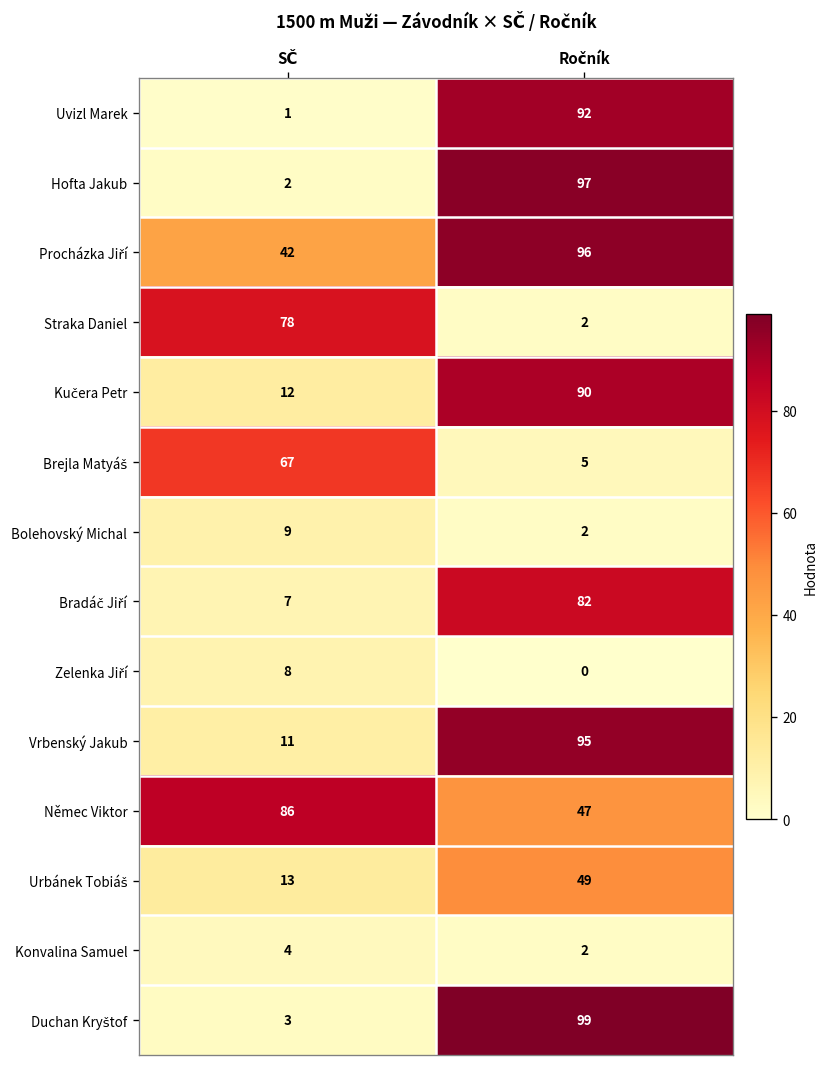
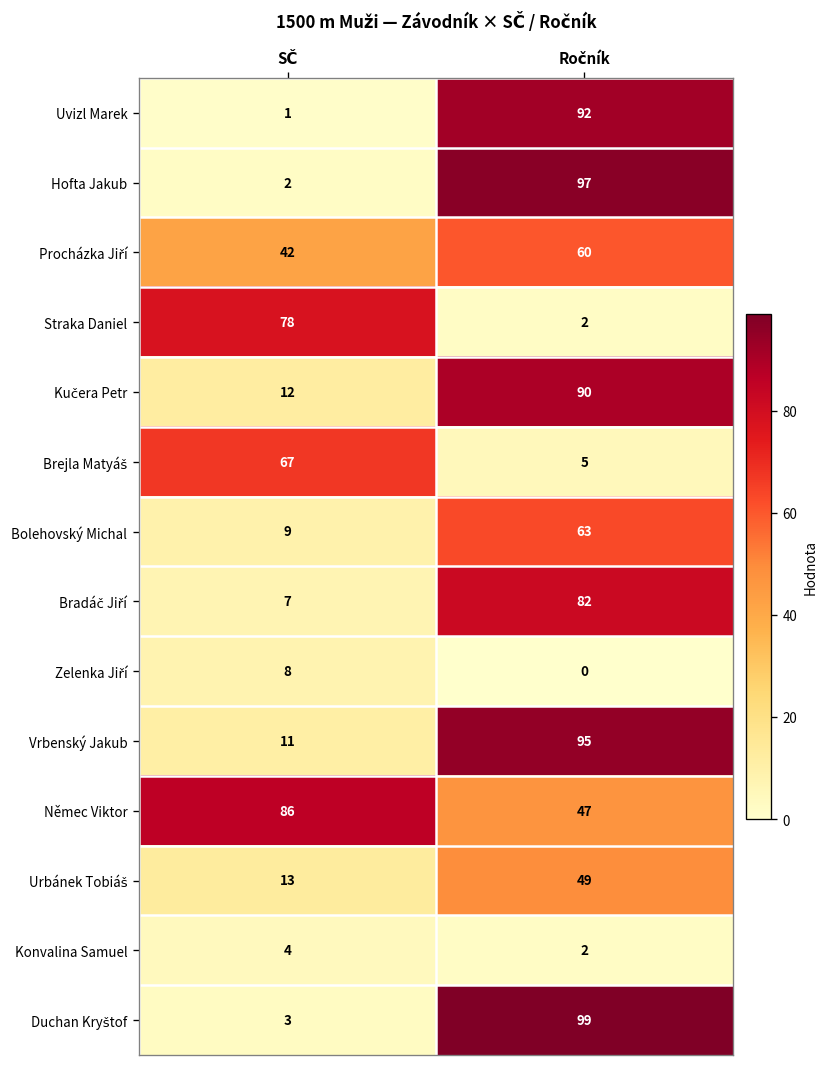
Procházka Jiří, Ročník: 96 -> 60
Bolehovský Michal, Ročník: 2 -> 63
